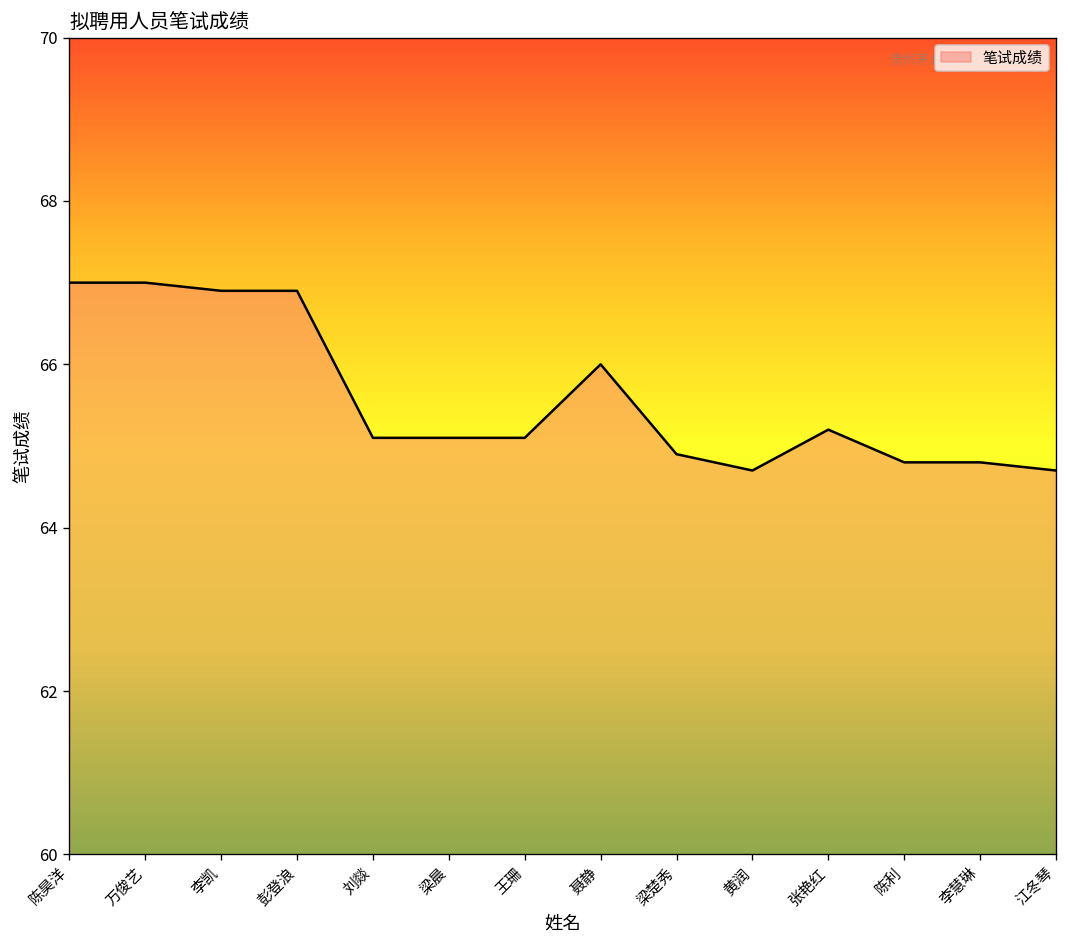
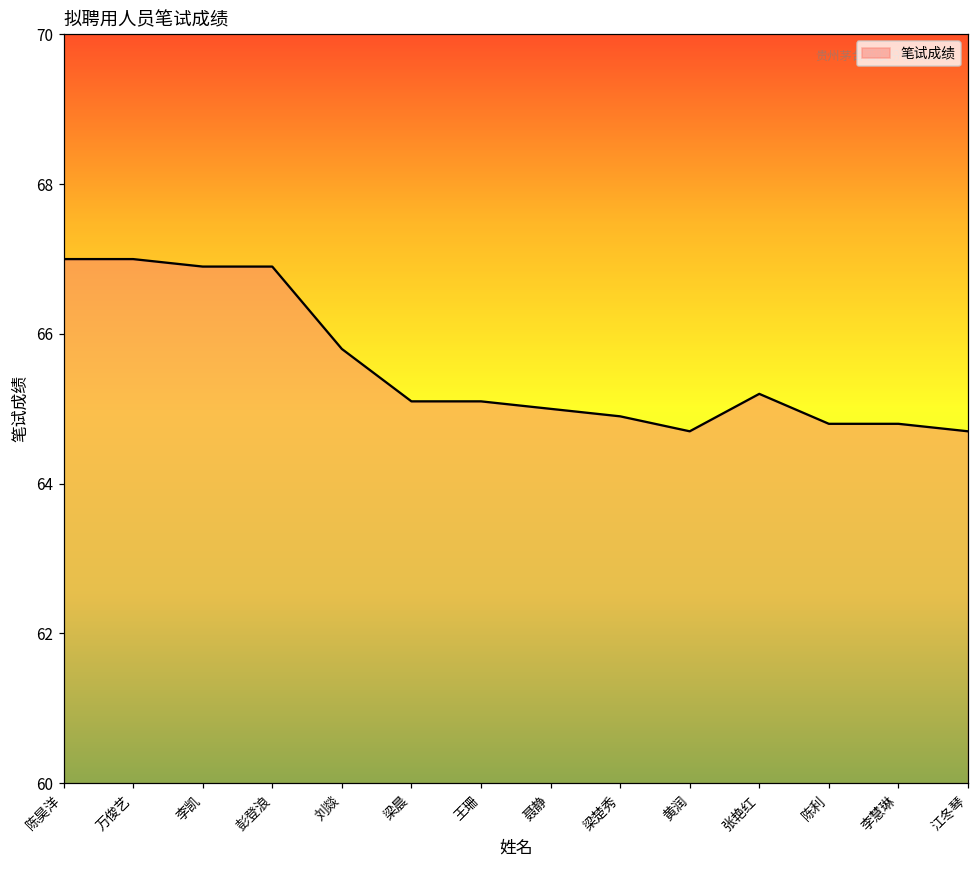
刘燚: 65.1 -> 65.8
聂静: 66 -> 65
